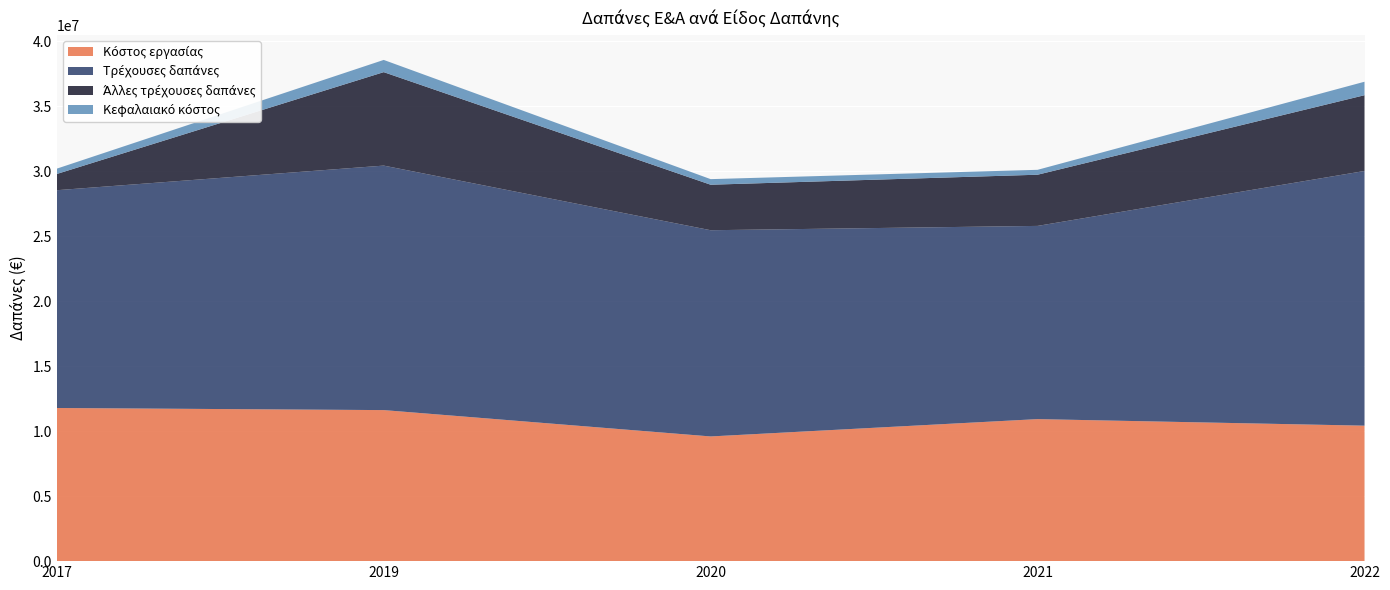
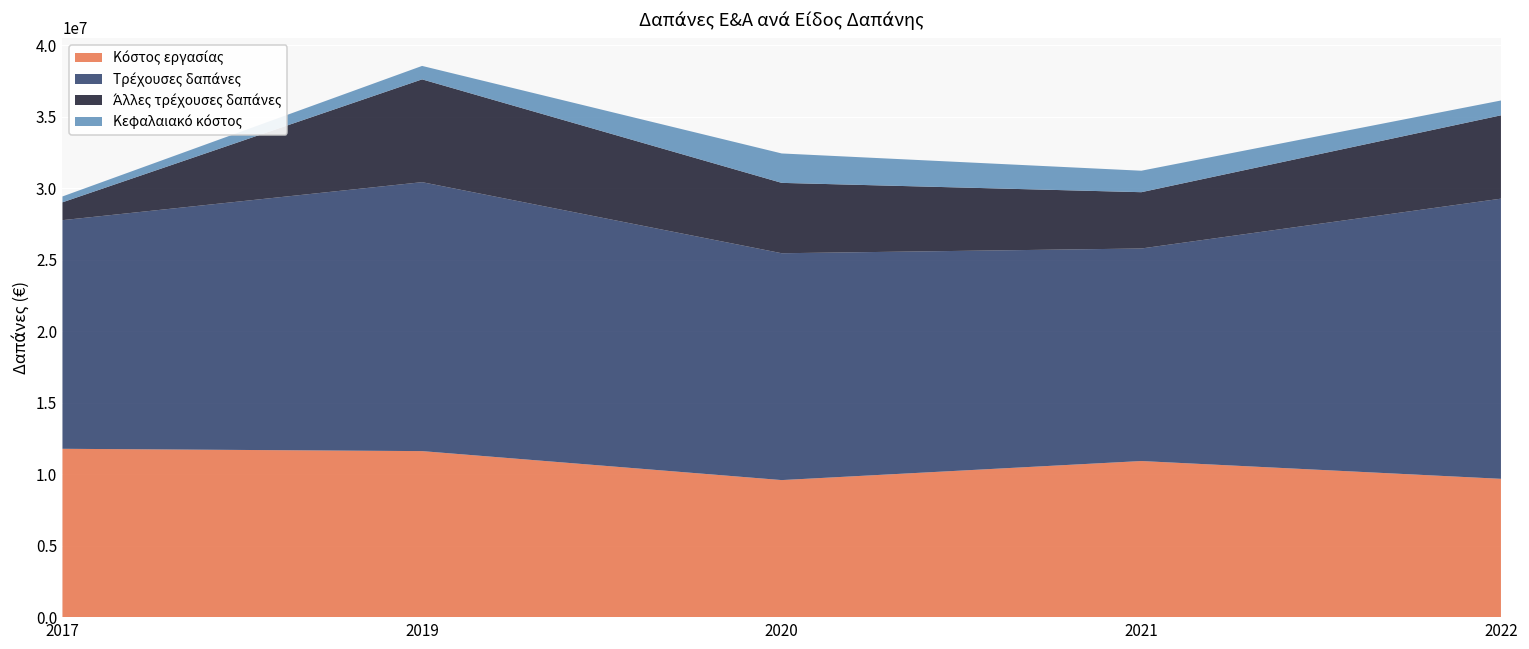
Τρέχουσες δαπάνες, 2017: 16800000 -> 16000000
Άλλες τρέχουσες δαπάνες, 2020: 3500000 -> 4900000
Κεφαλαιακό κόστος, 2020: 400000 -> 2100000
Κεφαλαιακό κόστος, 2021: 400000 -> 1500000
Κόστος εργασίας, 2022: 10400000 -> 9700000
